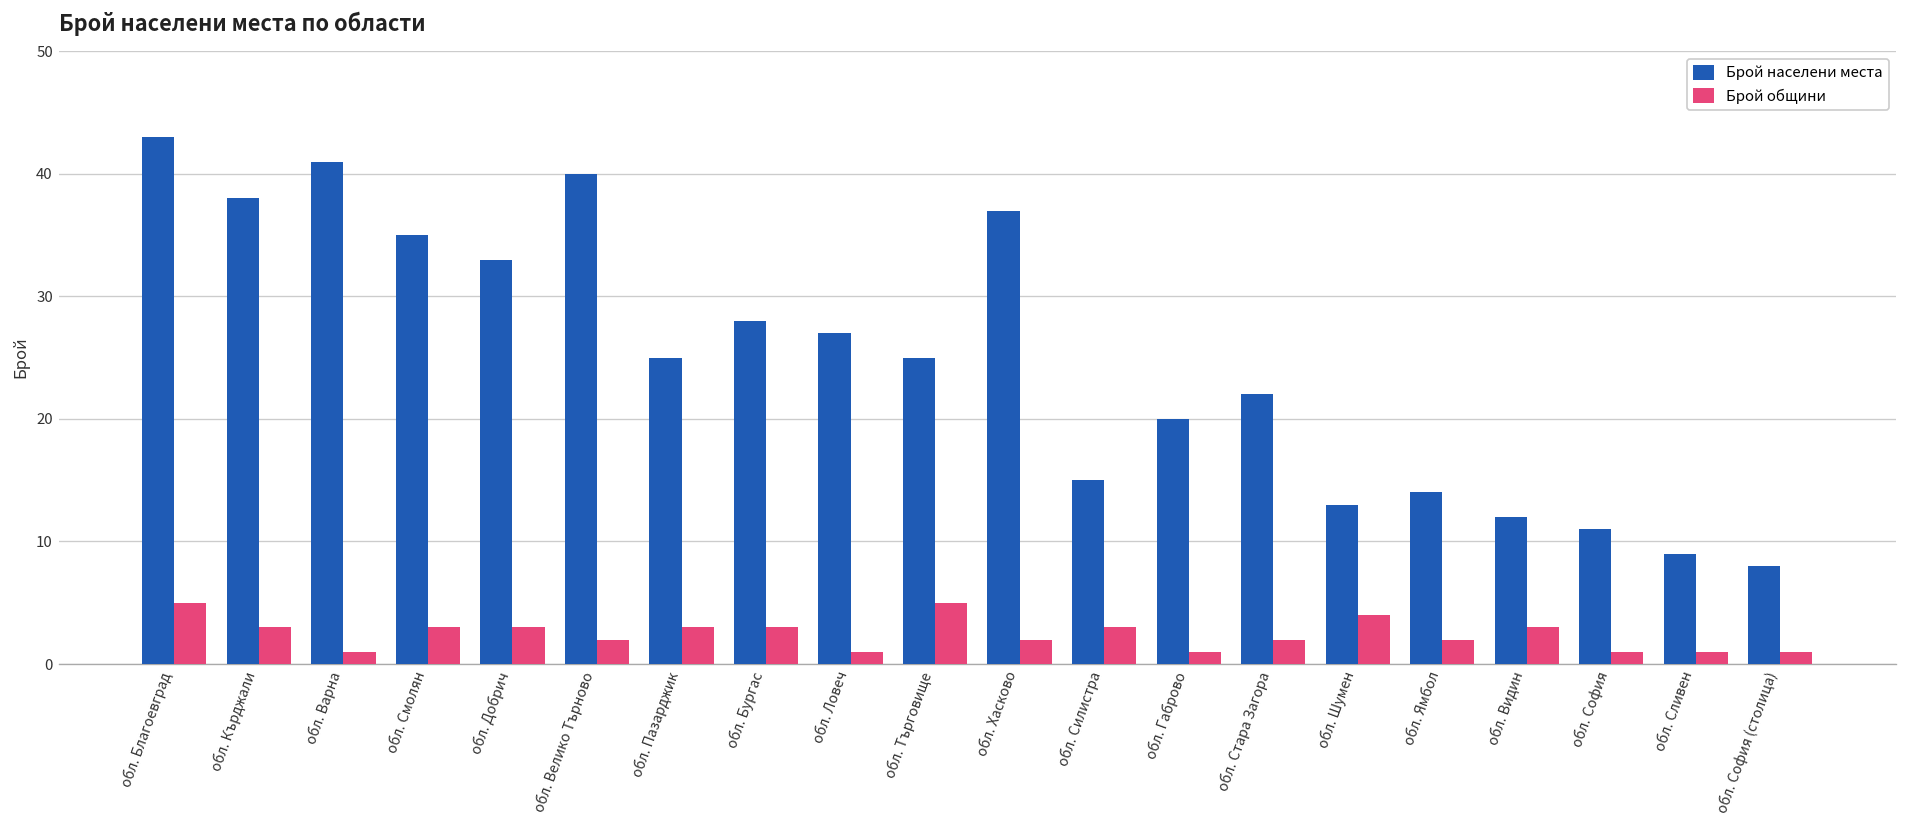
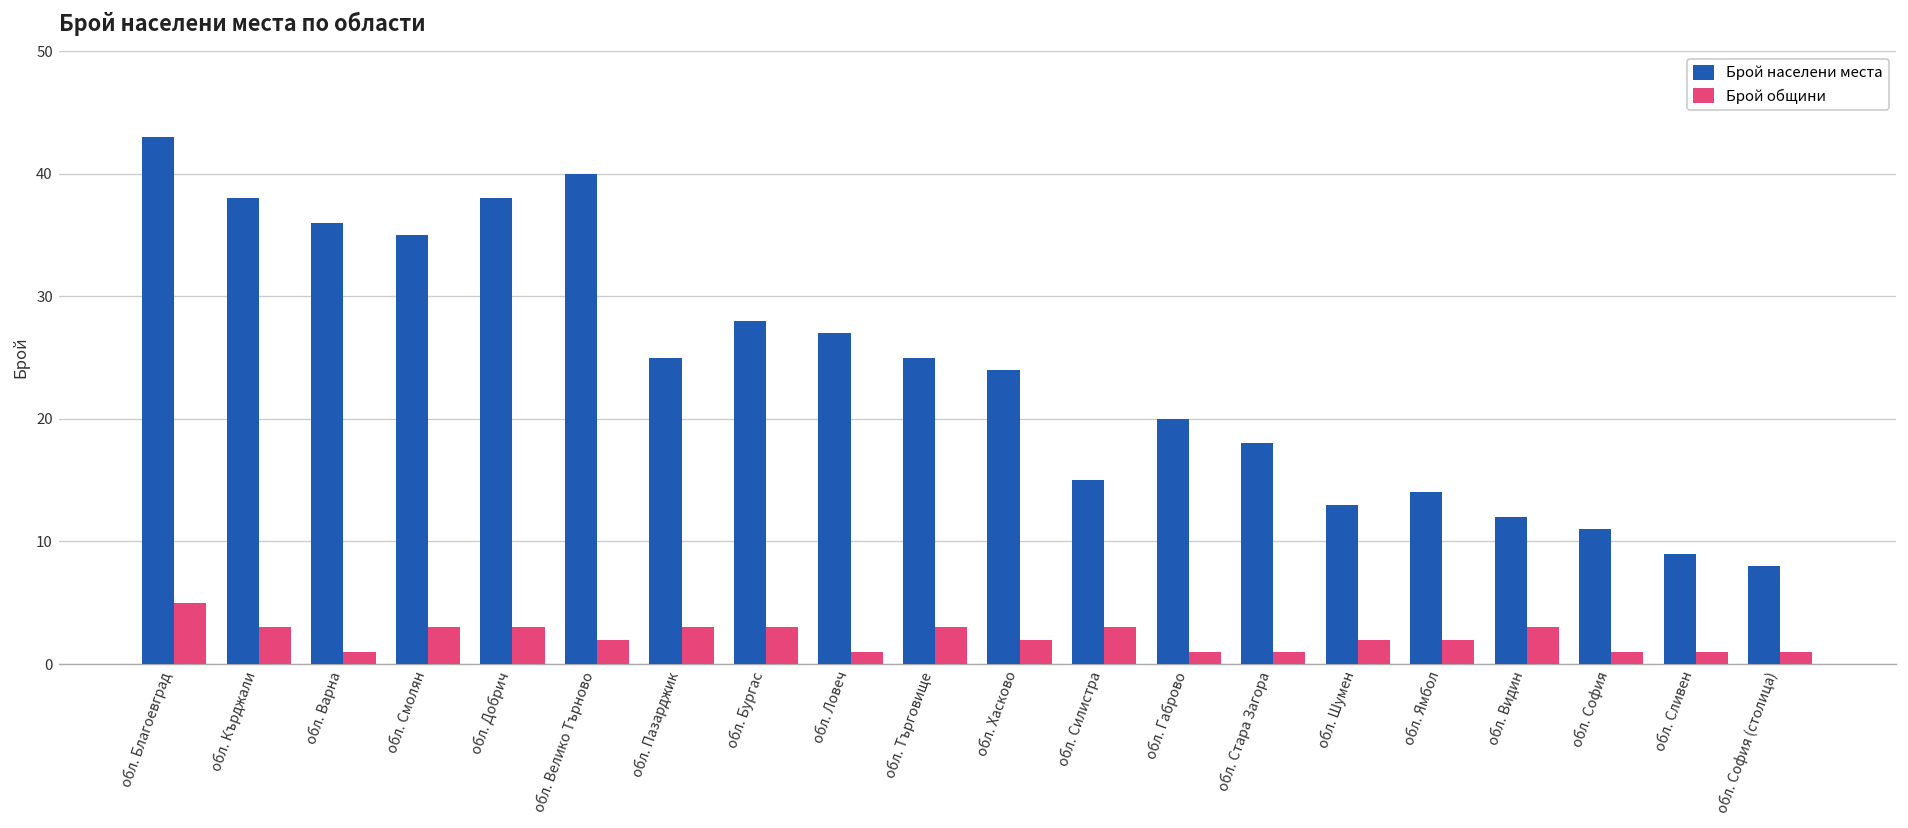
Брой населени места, обл. Варна: 41 -> 36
Брой населени места, обл. Добрич: 33 -> 38
Брой общини, обл. Търговище: 5 -> 3
Брой населени места, обл. Хасково: 37 -> 24
Брой населени места, обл. Стара Загора: 22 -> 18
Брой общини, обл. Стара Загора: 2 -> 1
Брой общини, обл. Шумен: 4 -> 2
